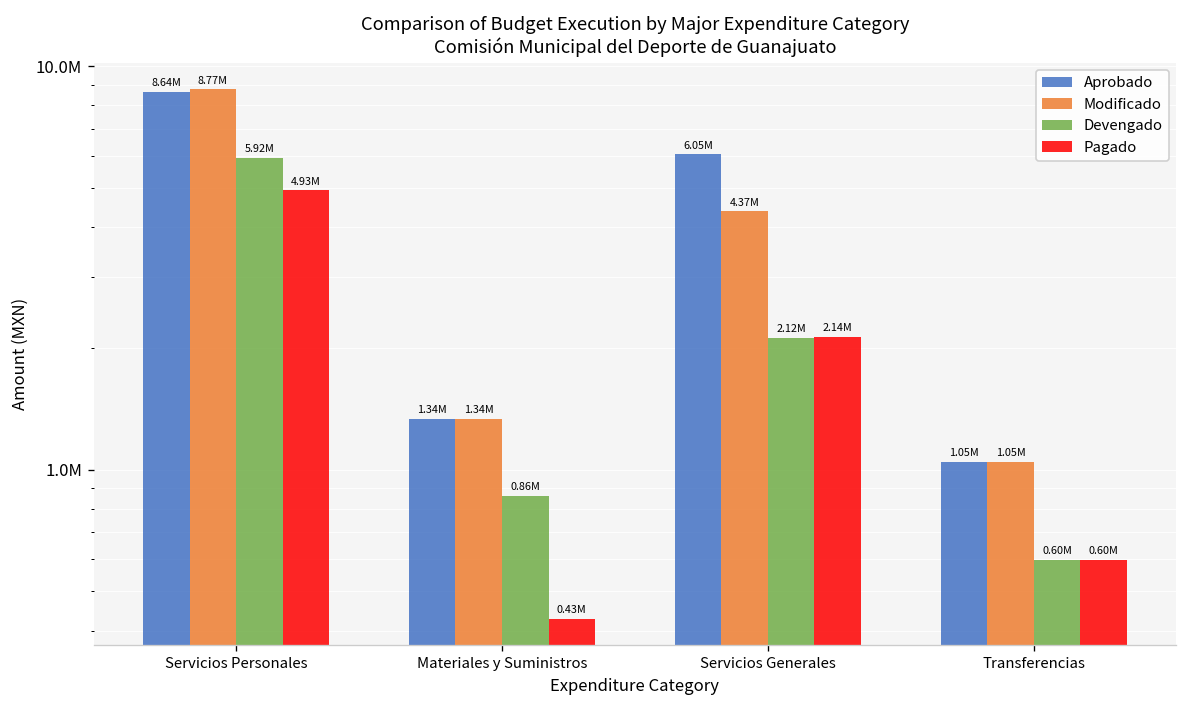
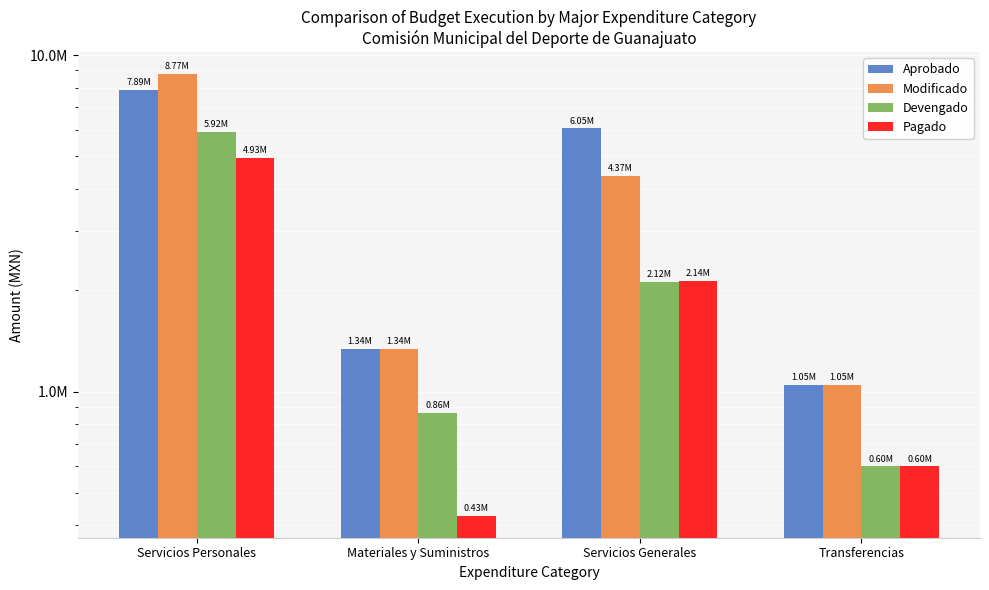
Aprobado, Servicios Personales: 8.64M -> 7.89M
